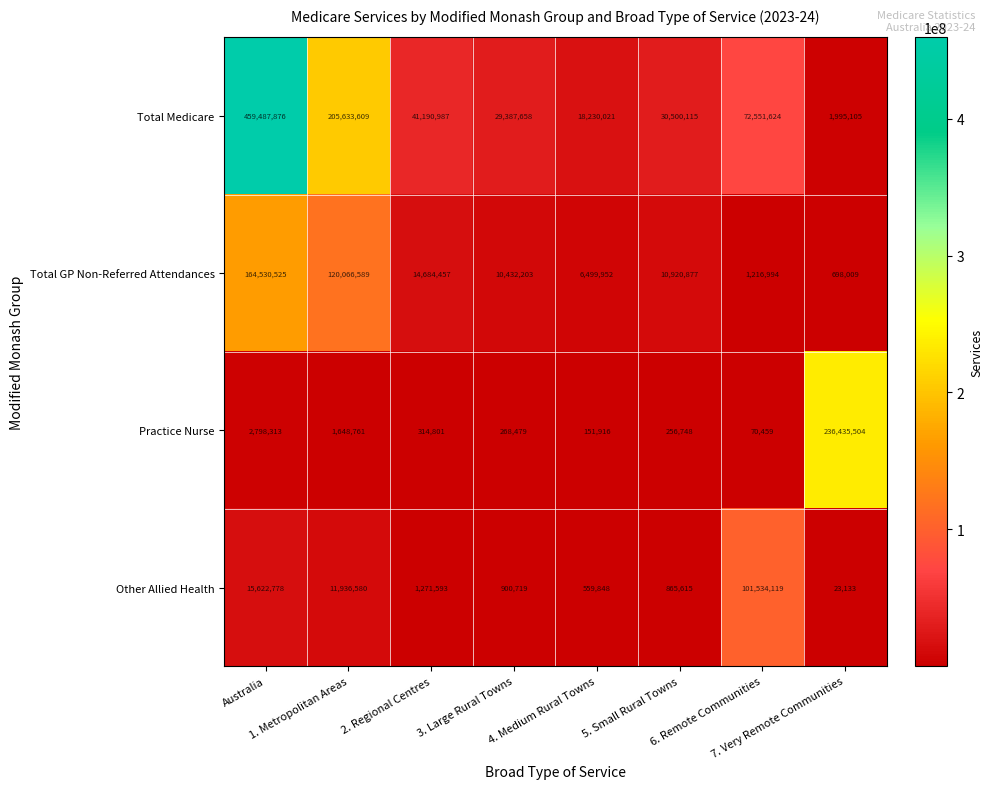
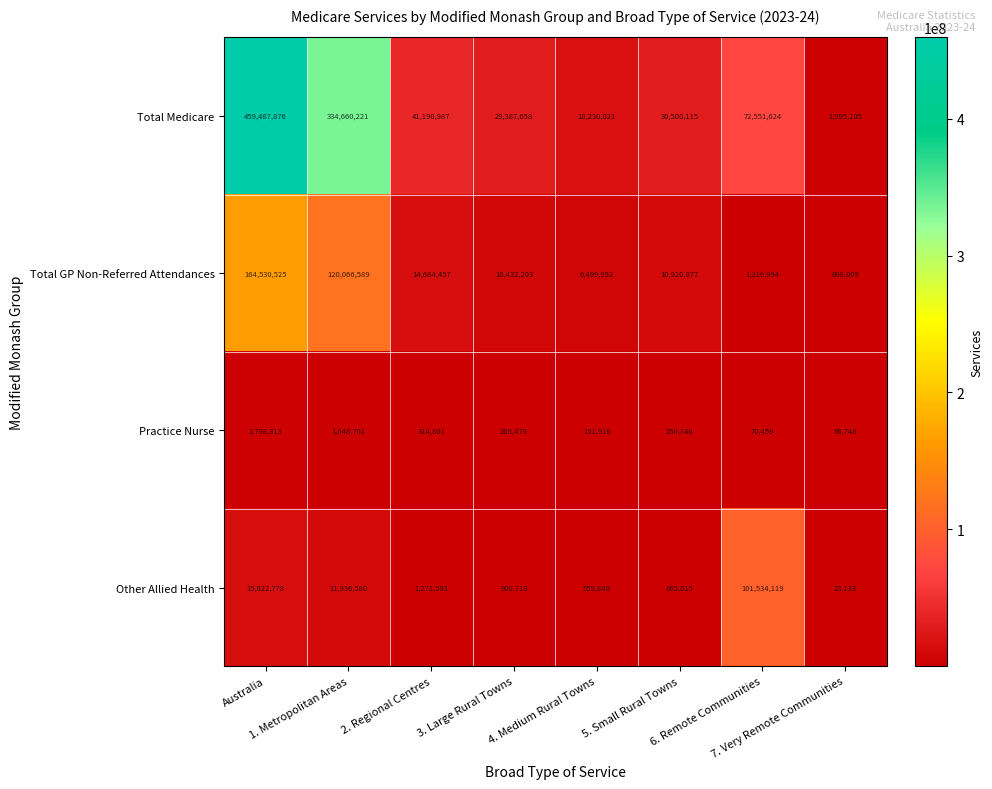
Total Medicare, 1. Metropolitan Areas: 205,633,609 -> 334,660,221
Practice Nurse, 7. Very Remote Communities: 236,435,504 -> 86,748
